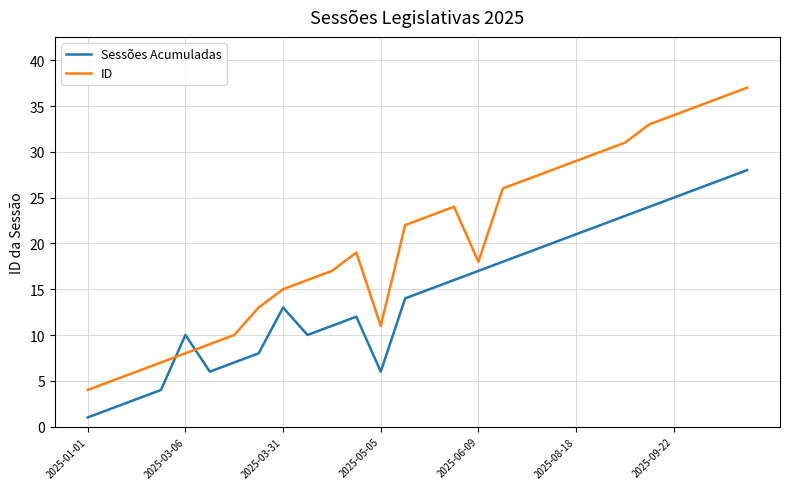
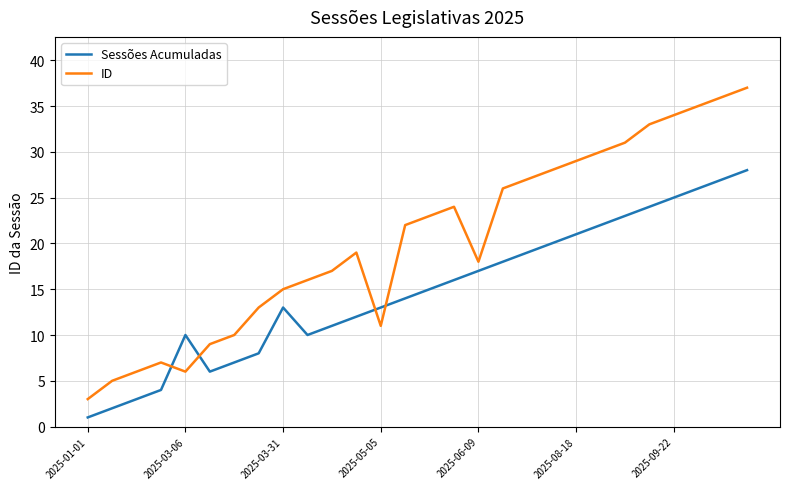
ID, 2025-01-01: 4 -> 3
ID, 2025-03-06: 8 -> 6
Sessões Acumuladas, 2025-05-05: 6 -> 13
